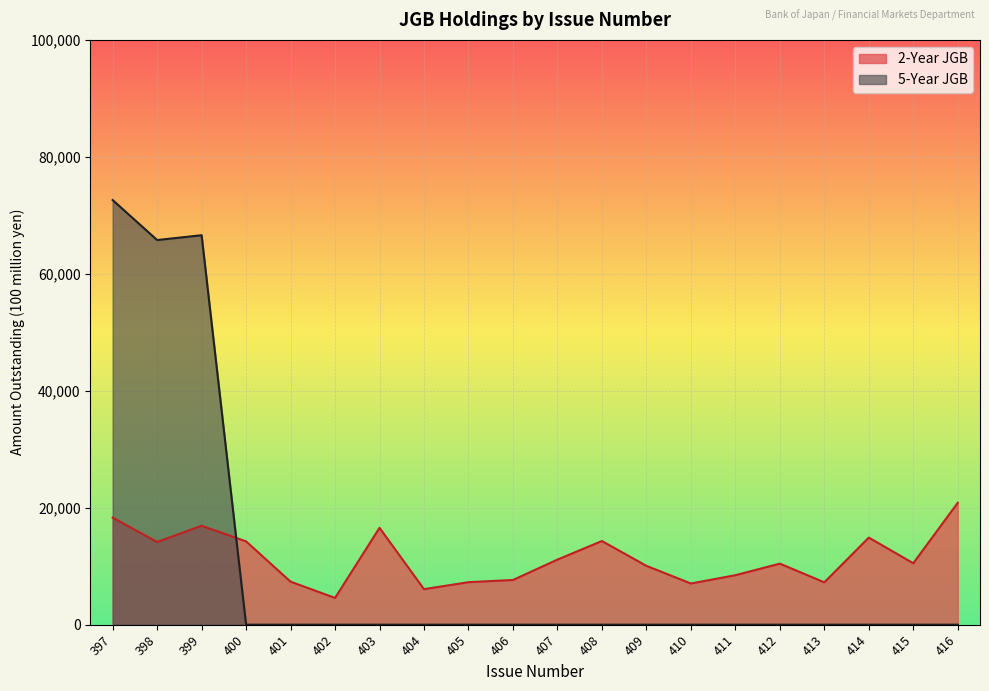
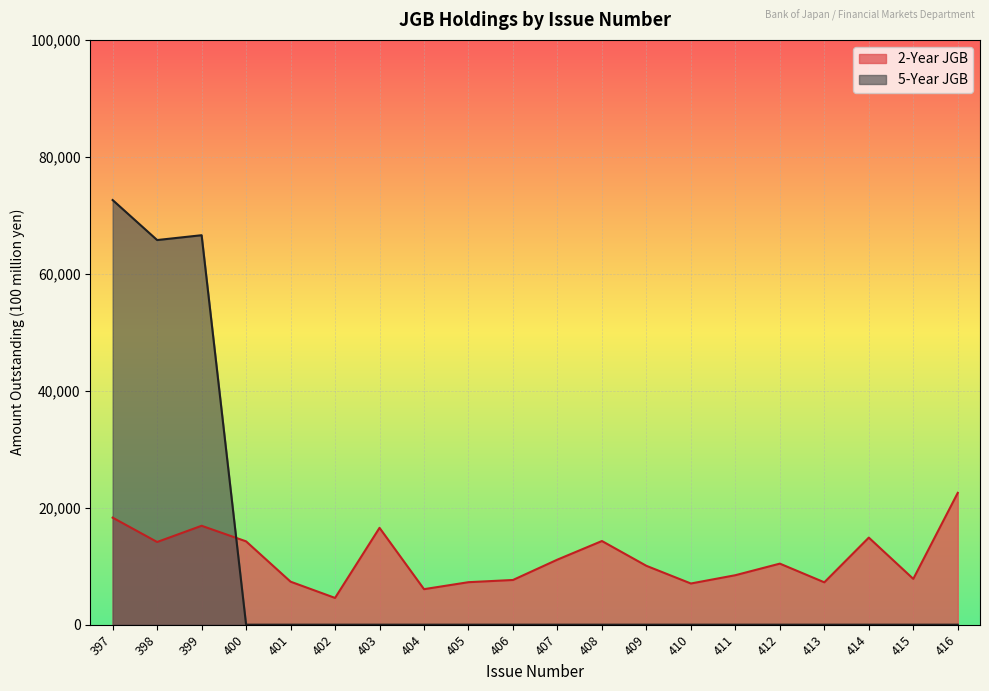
2-Year JGB, 415: 11,000 -> 8,000
2-Year JGB, 416: 21,000 -> 23,000
